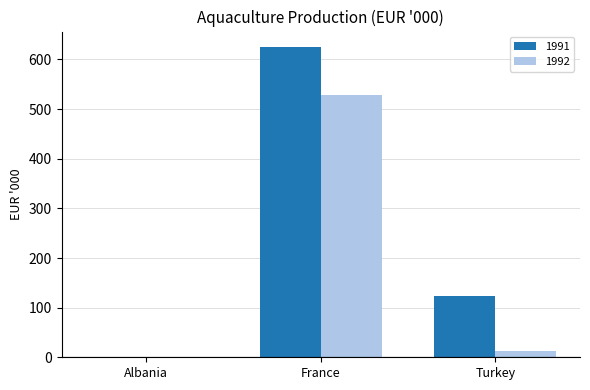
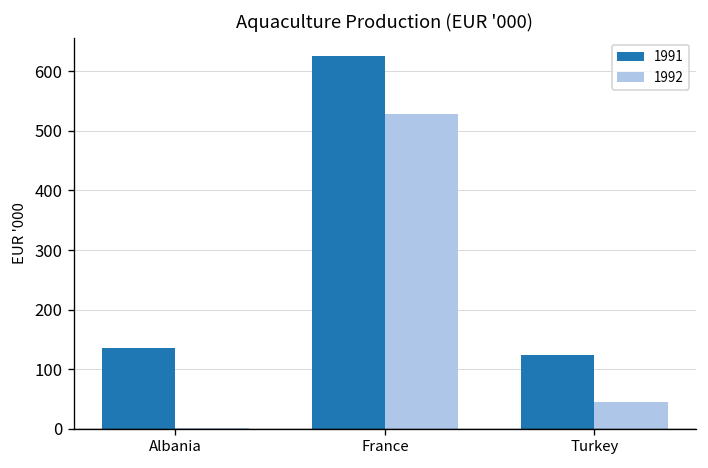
1991, Albania: 0 -> 130
1992, Turkey: 10 -> 50
